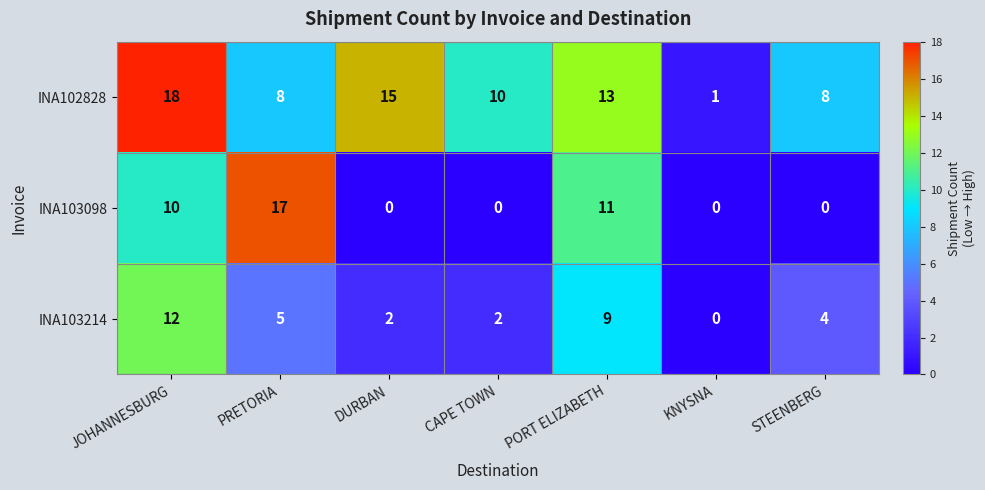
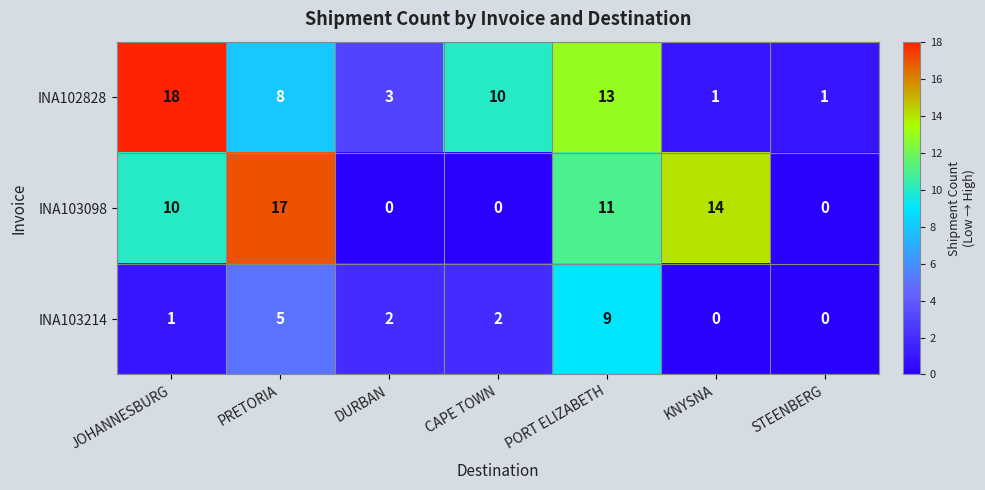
INA102828, DURBAN: 15 -> 3
INA102828, STEENBERG: 8 -> 1
INA103098, KNYSNA: 0 -> 14
INA103214, JOHANNESBURG: 12 -> 1
INA103214, STEENBERG: 4 -> 0
